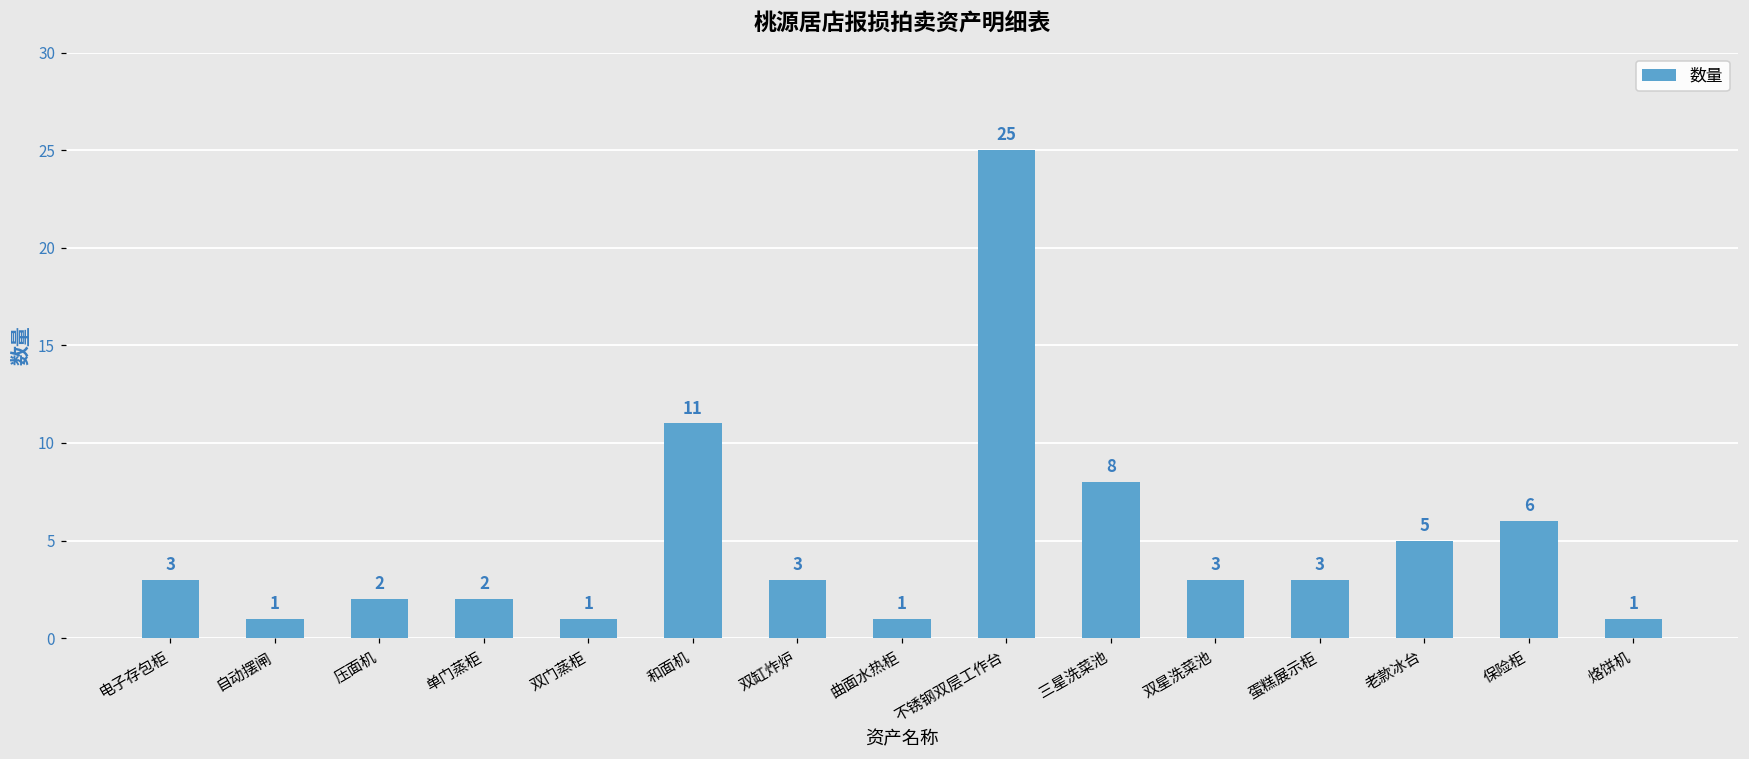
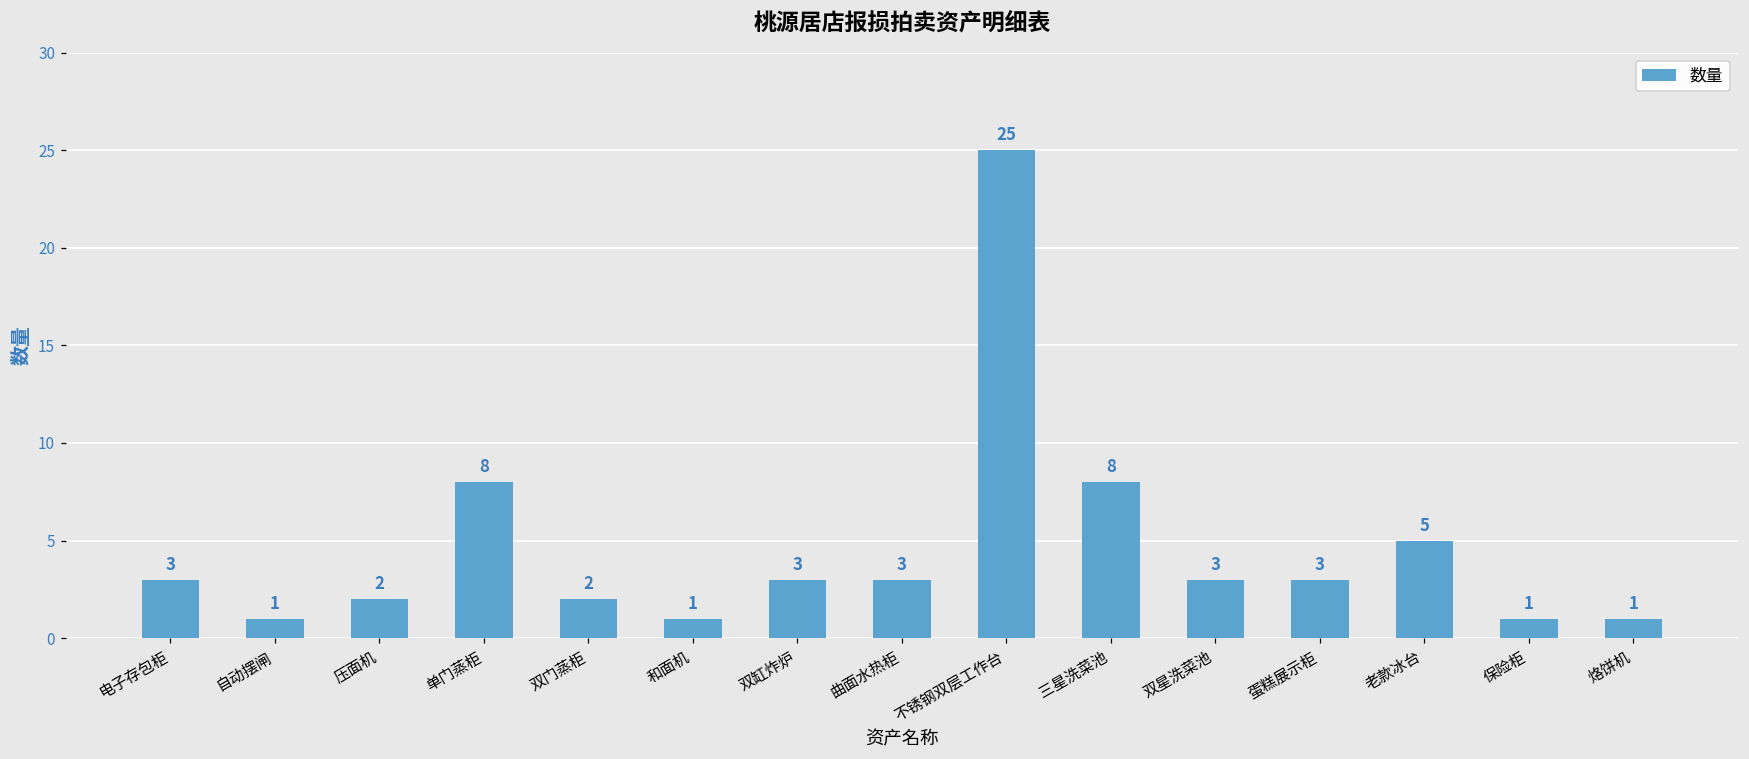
单门蒸柜: 2 -> 8
双门蒸柜: 1 -> 2
和面机: 11 -> 1
曲面水热柜: 1 -> 3
保险柜: 6 -> 1
